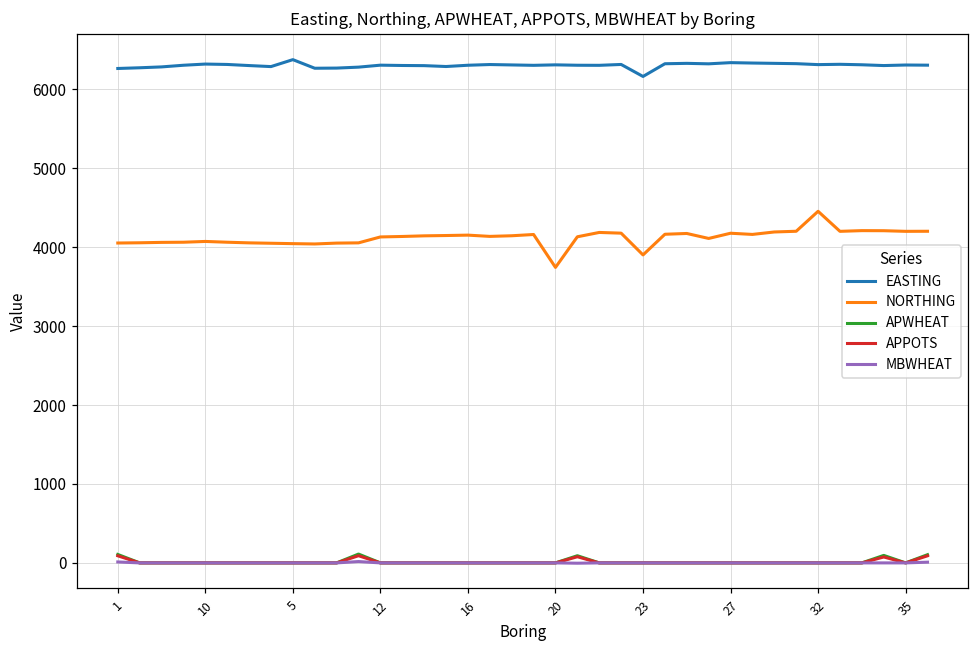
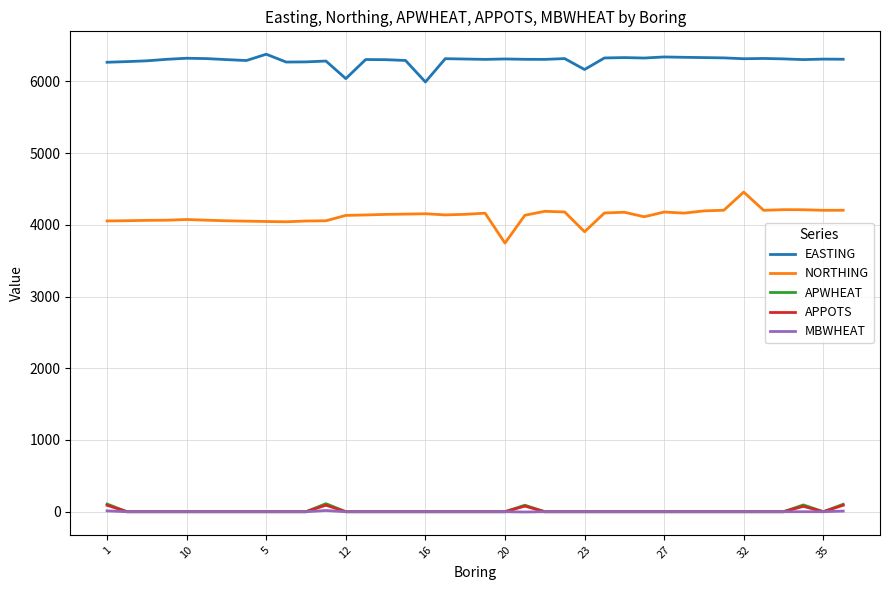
EASTING, 12: 6300 -> 6000
EASTING, 16: 6300 -> 6000
